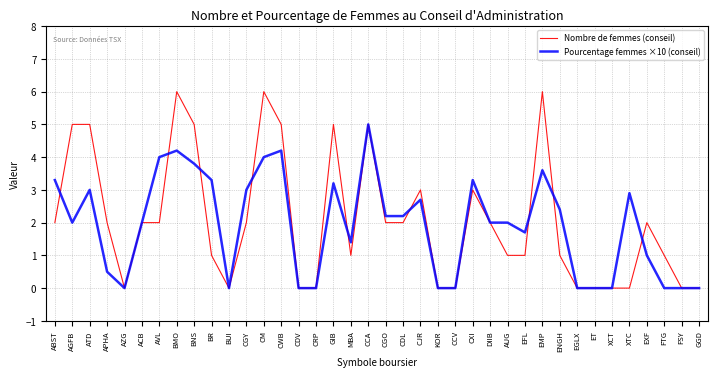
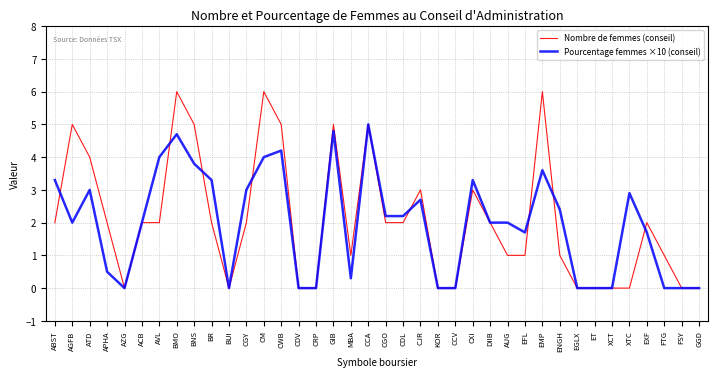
Nombre de femmes (conseil), ATD: 5 -> 4
Pourcentage femmes ×10 (conseil), BMO: 4.2 -> 4.7
Nombre de femmes (conseil), BR: 1 -> 2
Pourcentage femmes ×10 (conseil), GIB: 3.2 -> 4.8
Pourcentage femmes ×10 (conseil), MBA: 1.4 -> 0.3
Pourcentage femmes ×10 (conseil), EXF: 1.0 -> 1.7
